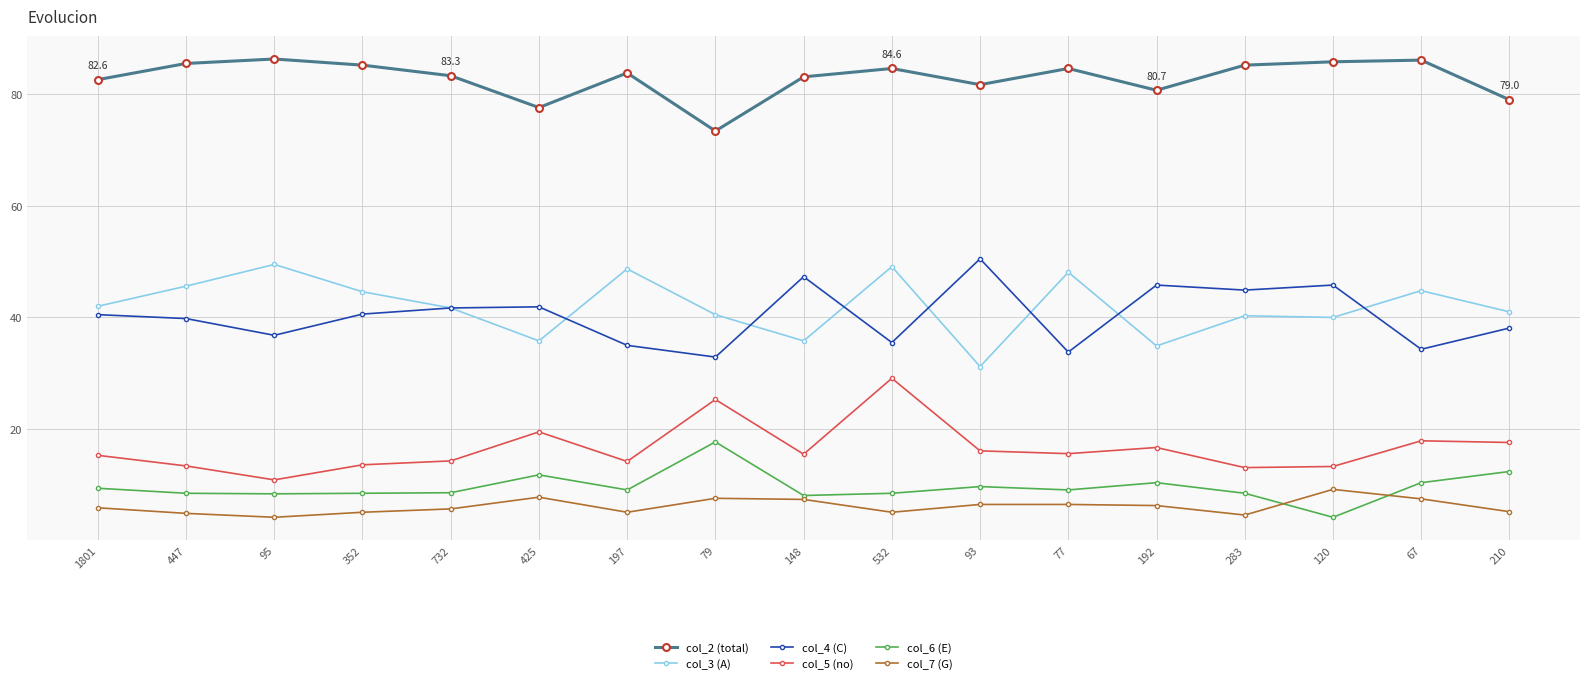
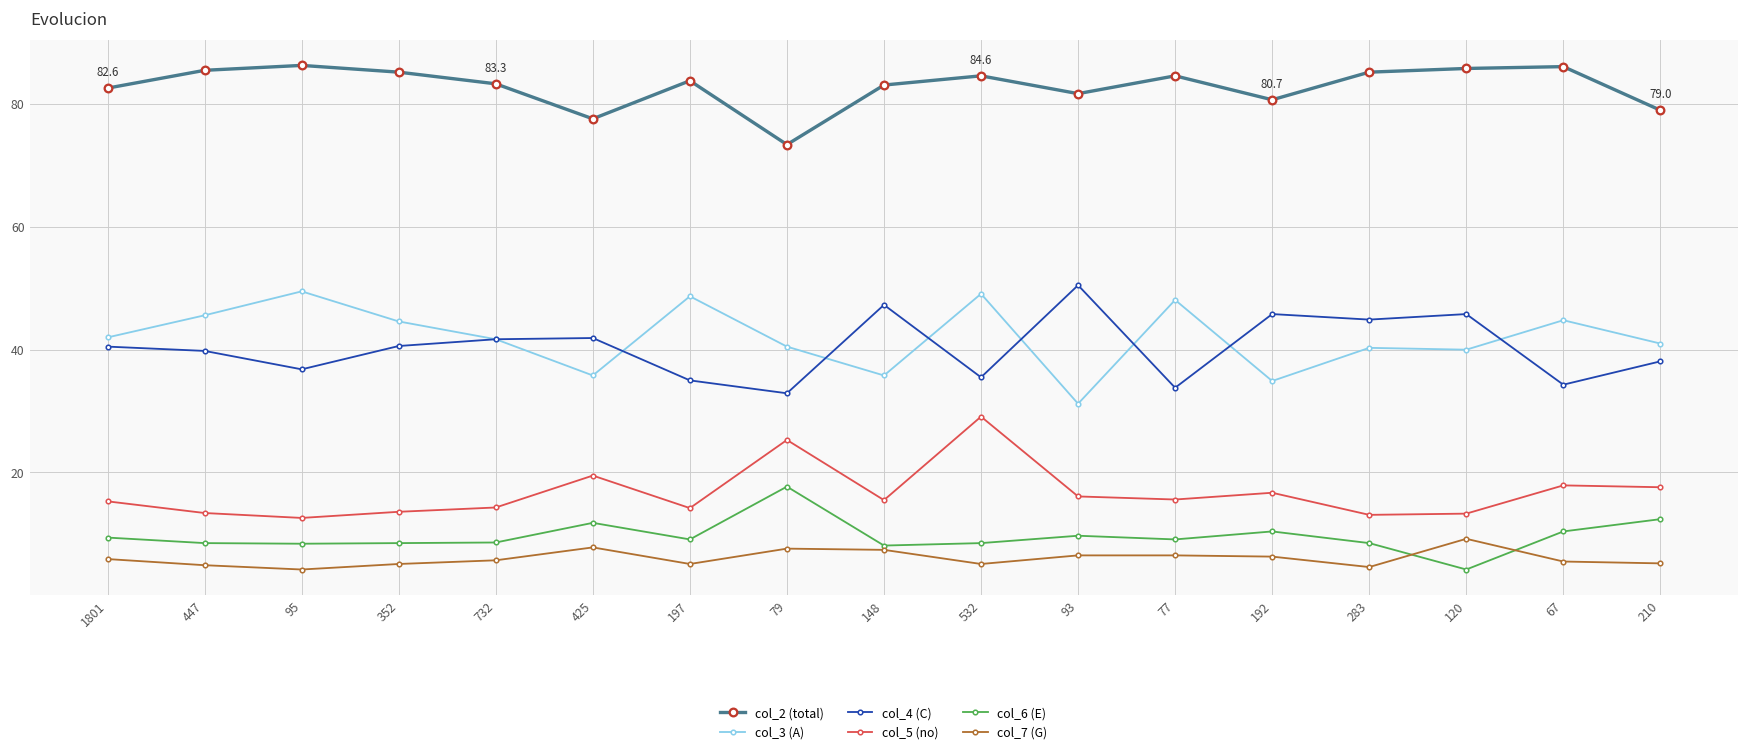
col_5 (no), 95: 11 -> 13
col_7 (G), 67: 8 -> 6
